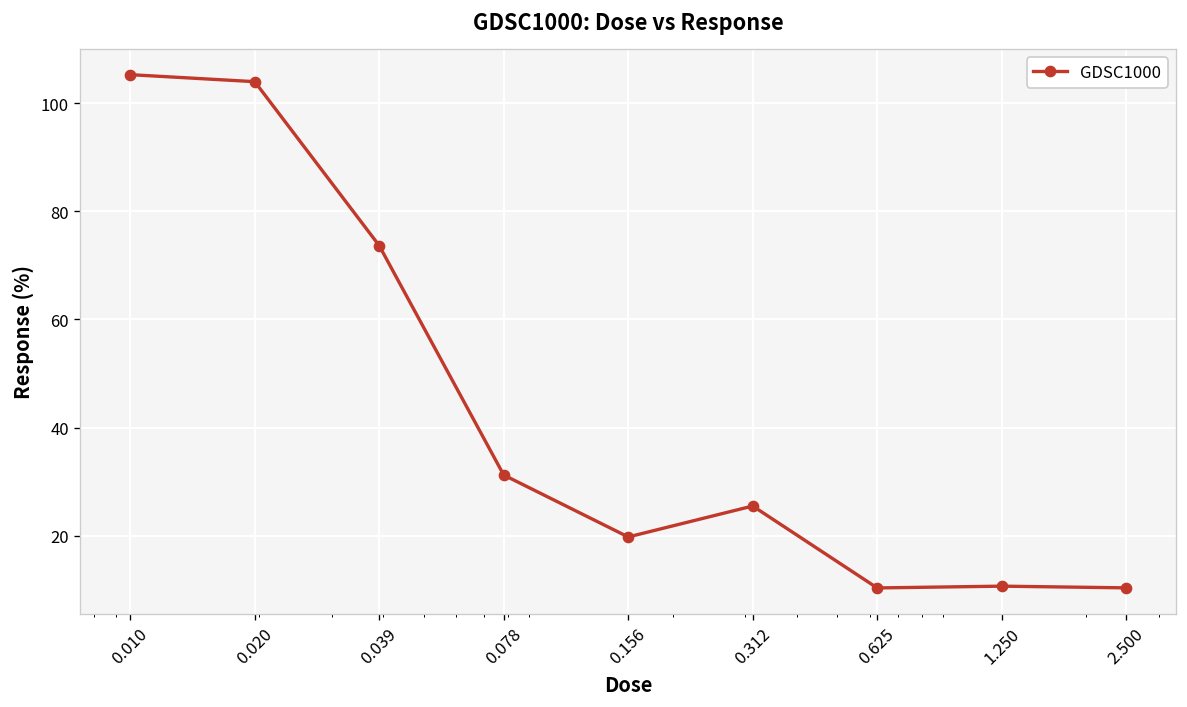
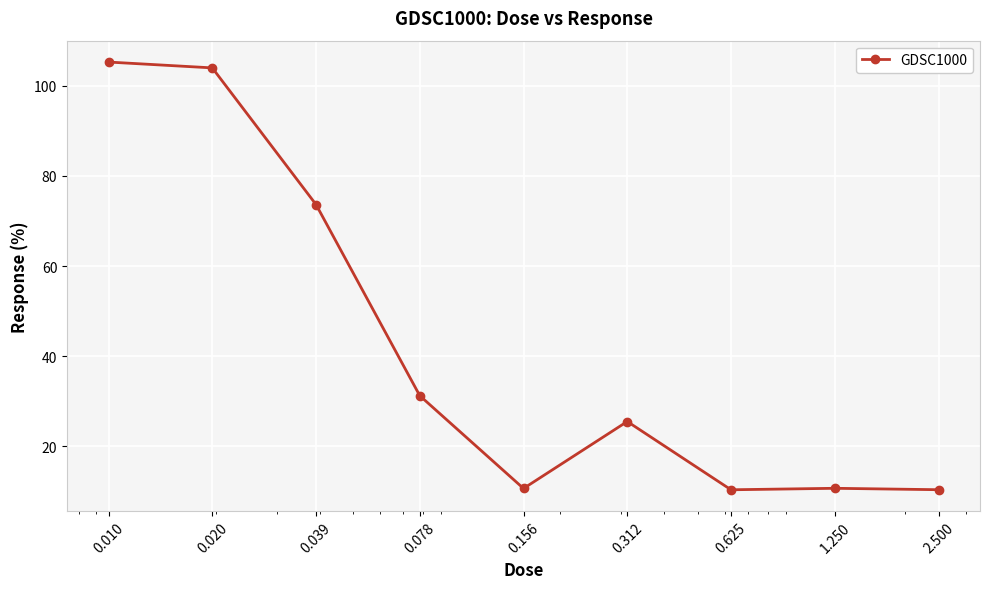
0.156: 20 -> 11
